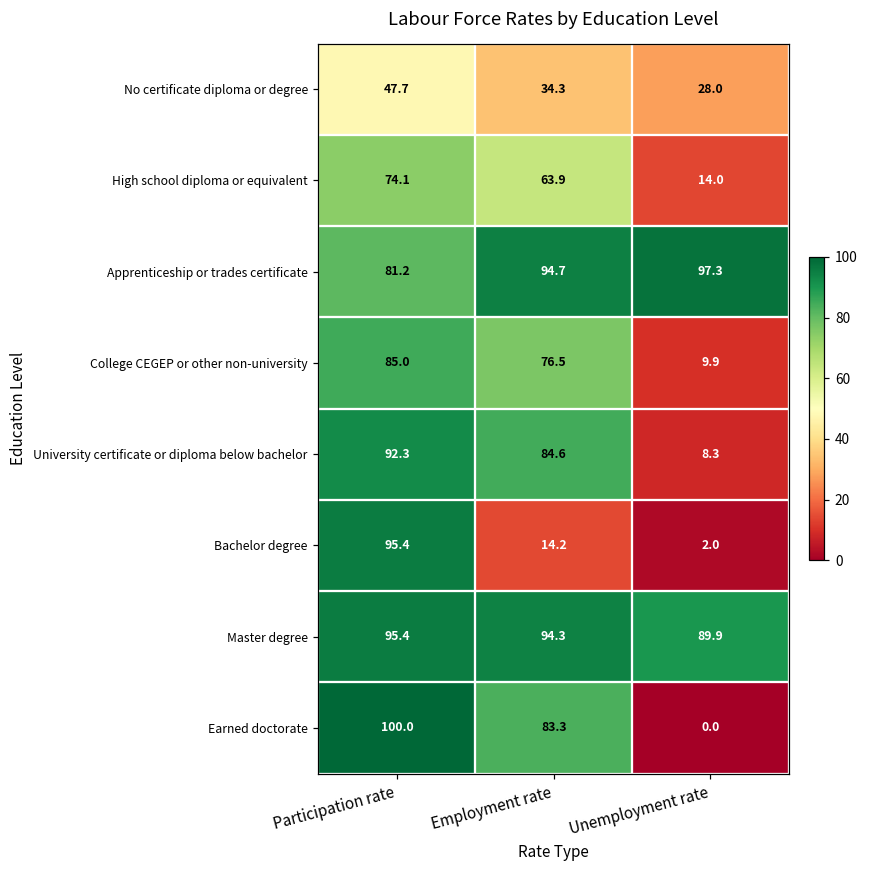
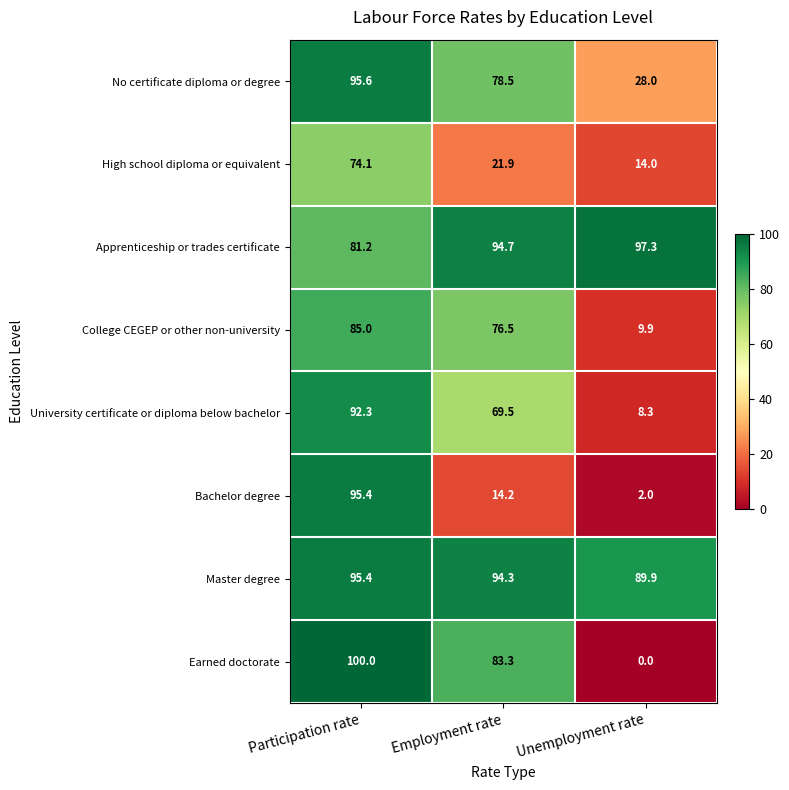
No certificate diploma or degree, Participation rate: 47.7 -> 95.6
No certificate diploma or degree, Employment rate: 34.3 -> 78.5
High school diploma or equivalent, Employment rate: 63.9 -> 21.9
University certificate or diploma below bachelor, Employment rate: 84.6 -> 69.5
